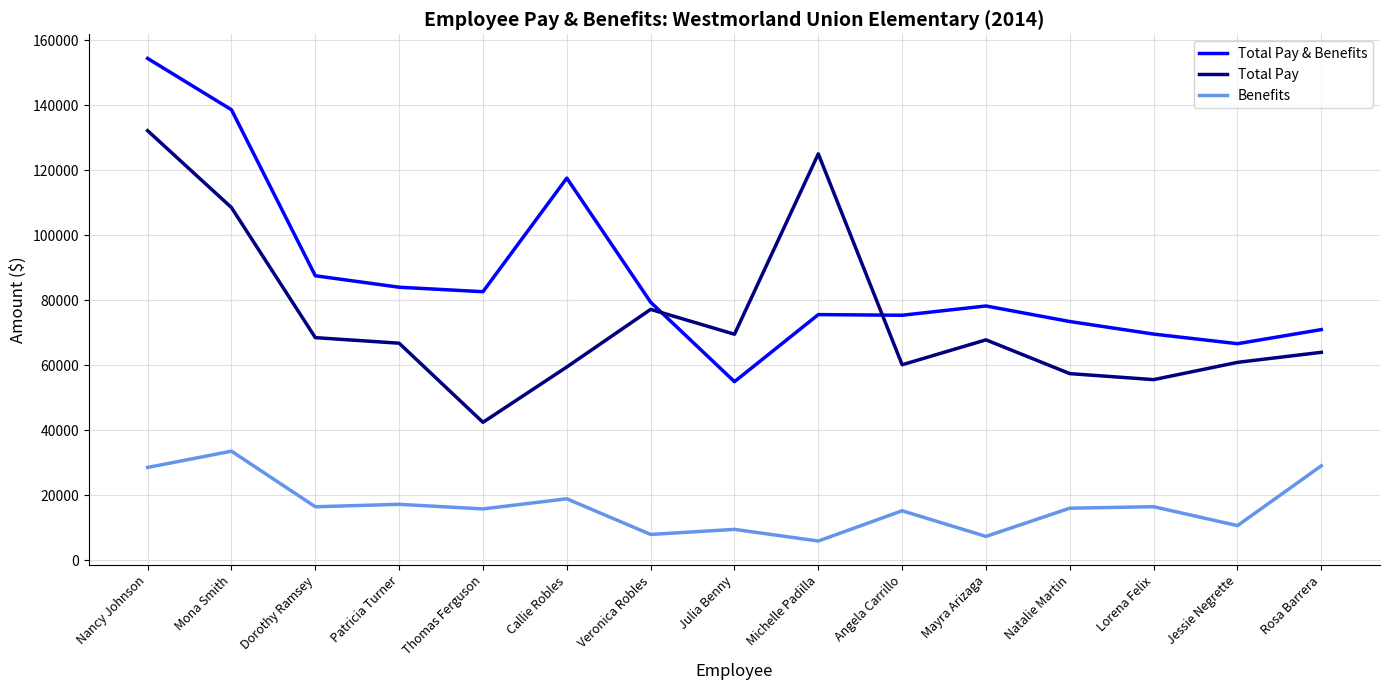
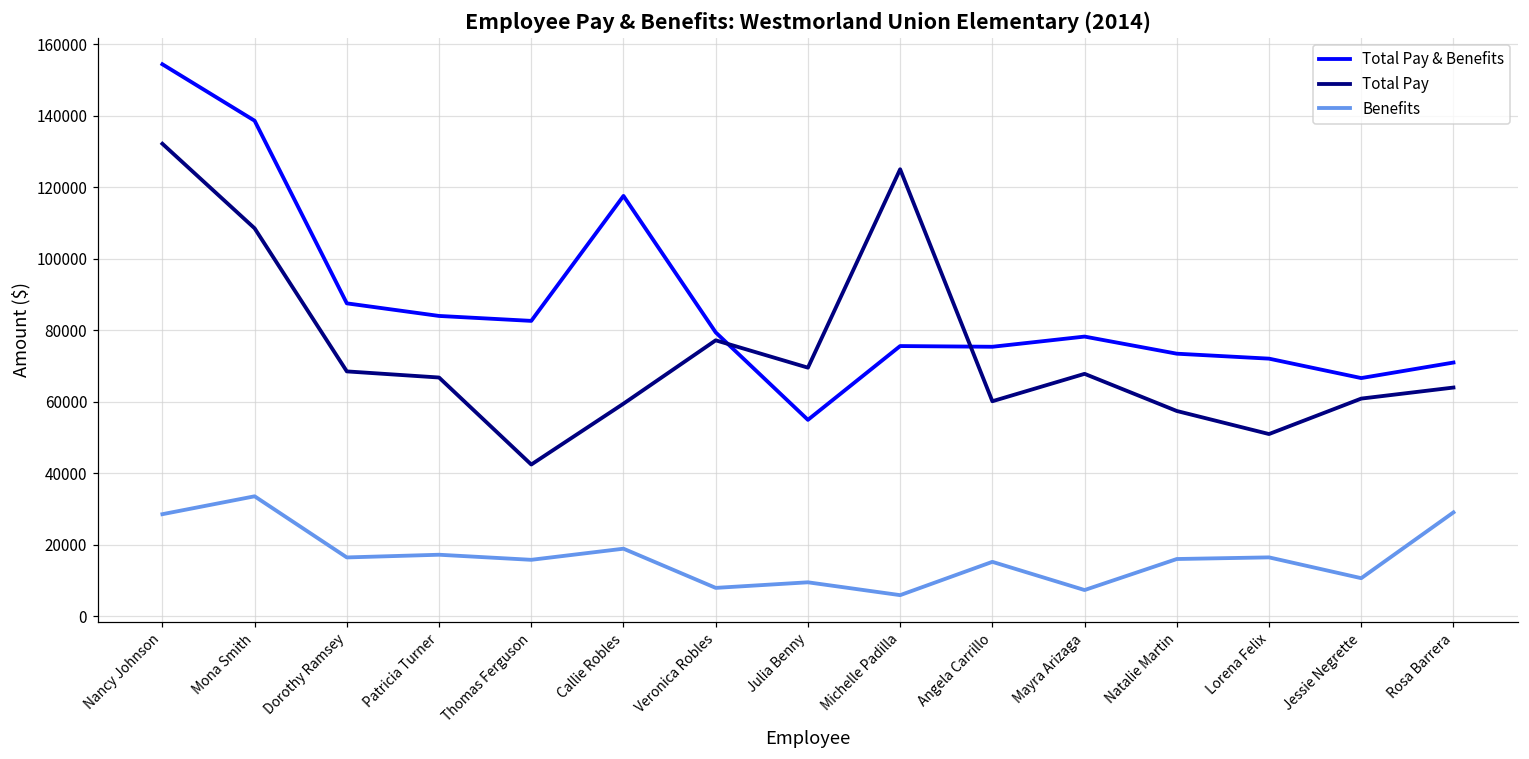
Total Pay & Benefits, Lorena Felix: 70000 -> 72000
Total Pay, Lorena Felix: 56000 -> 51000
